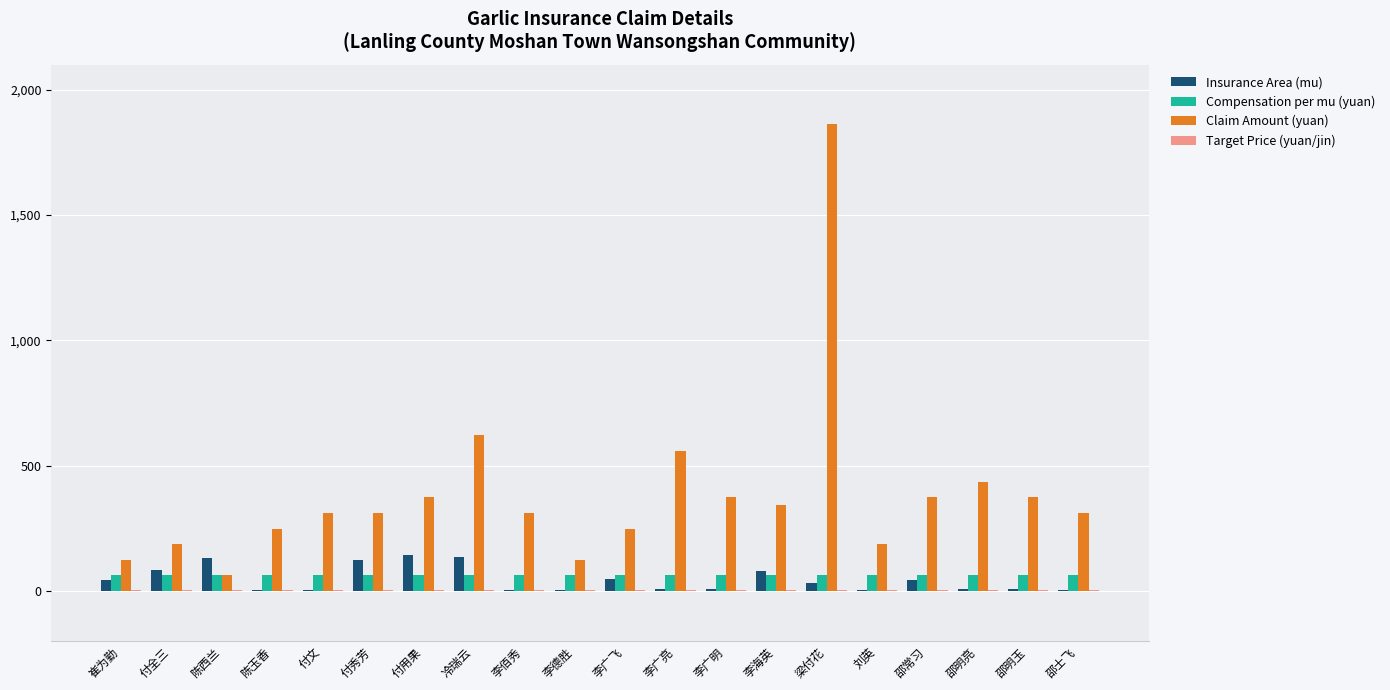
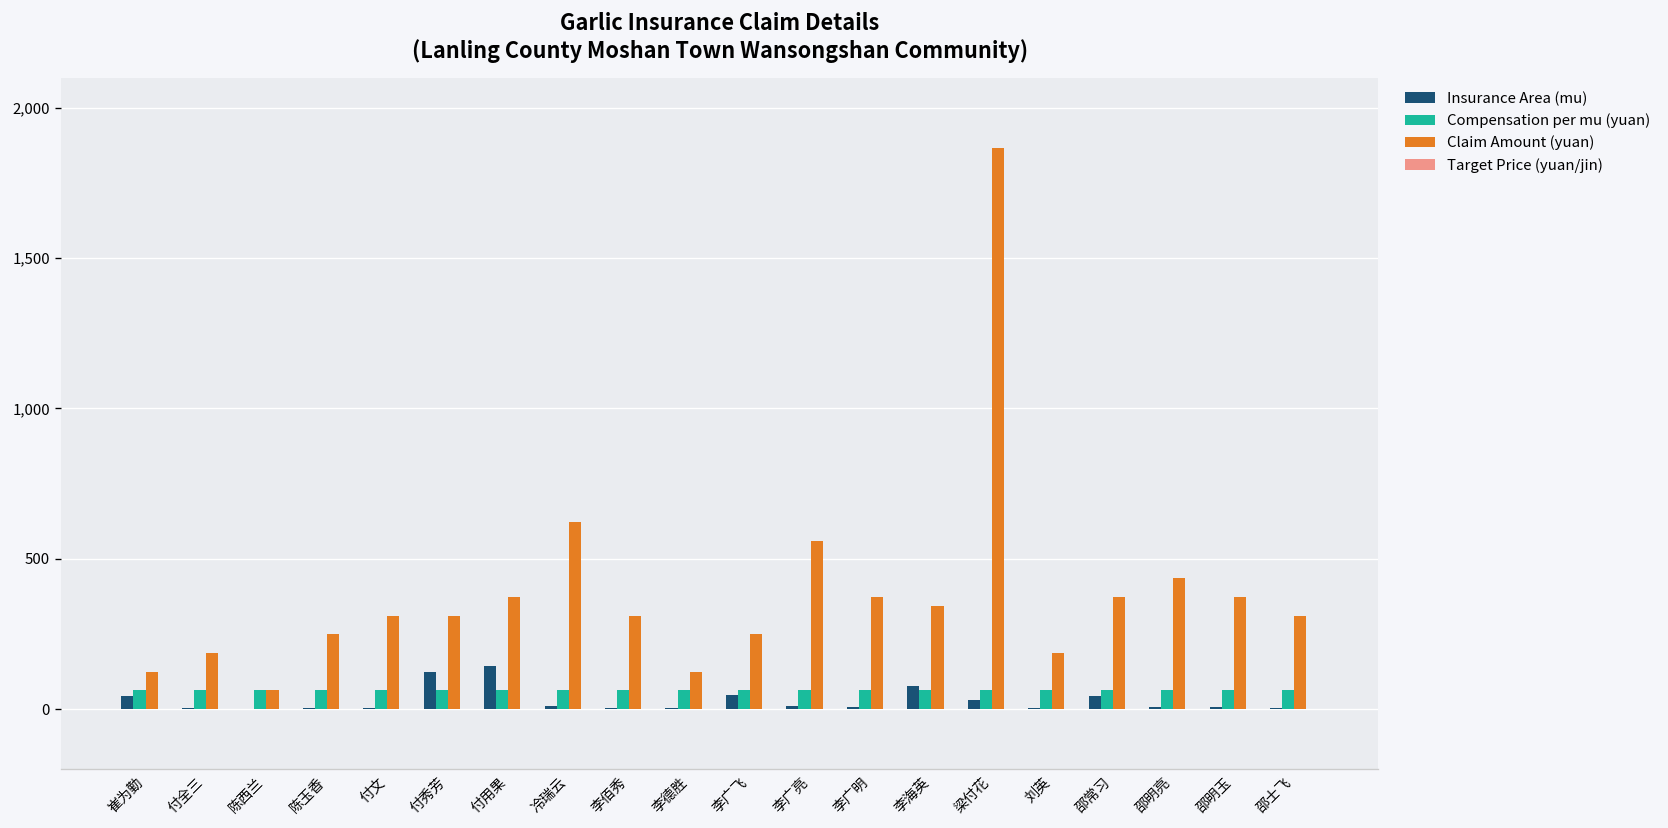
Insurance Area (mu), 付全三: 80 -> 0
Insurance Area (mu), 陈西兰: 130 -> 0
Insurance Area (mu), 冷瑞云: 140 -> 10
